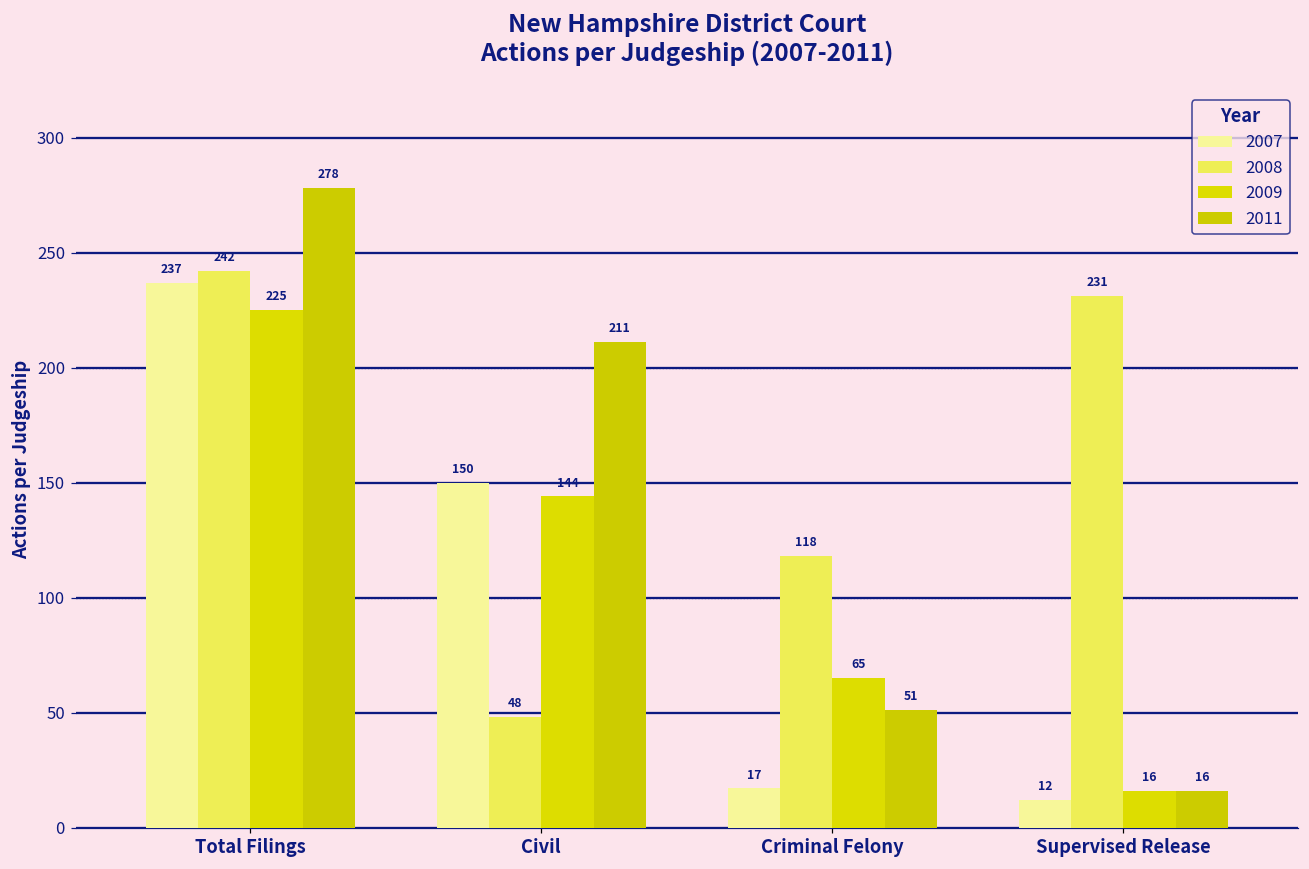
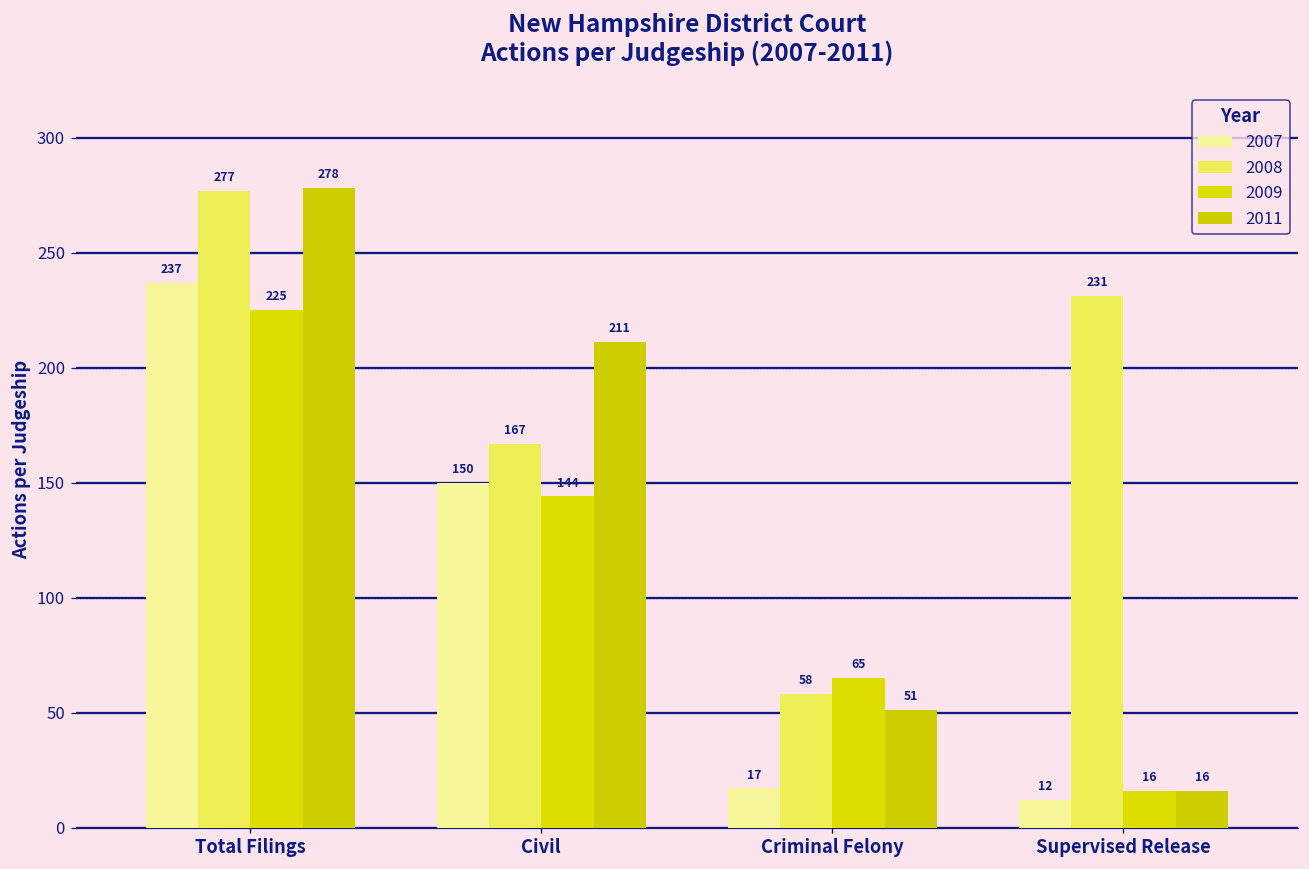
2008, Total Filings: 242 -> 277
2008, Civil: 48 -> 167
2008, Criminal Felony: 118 -> 58
